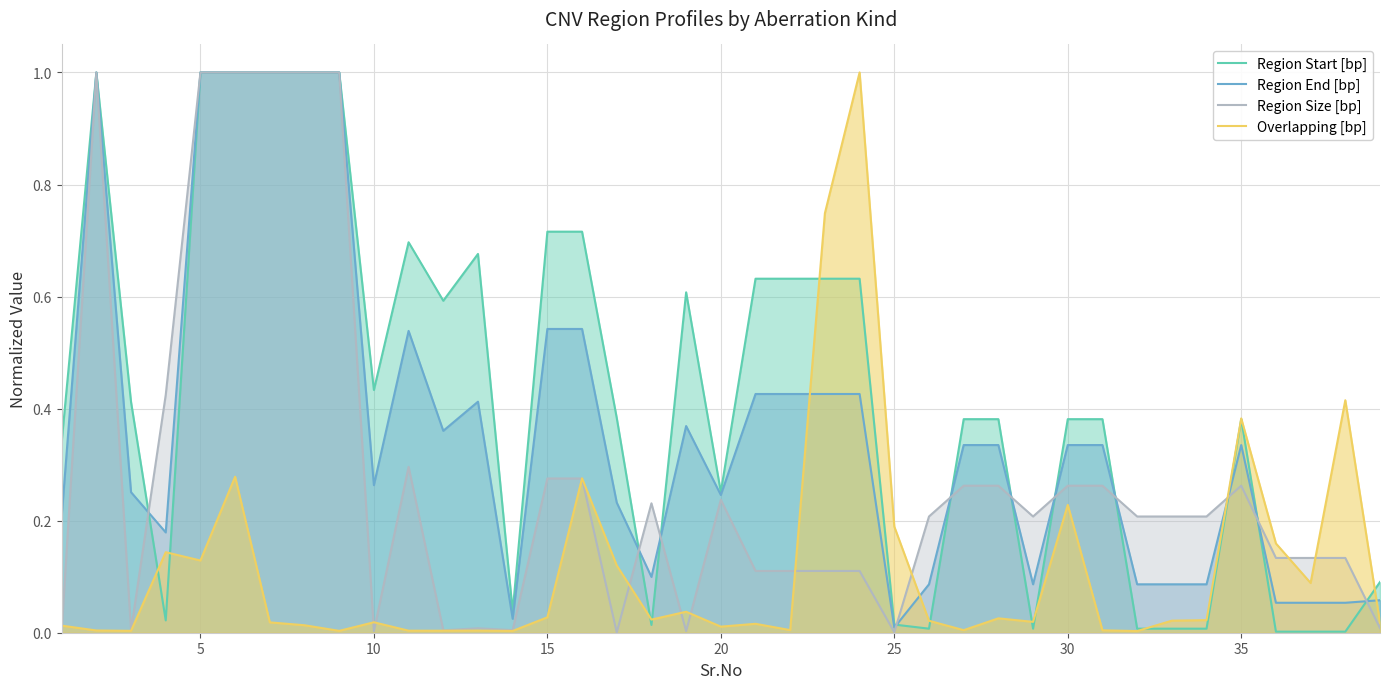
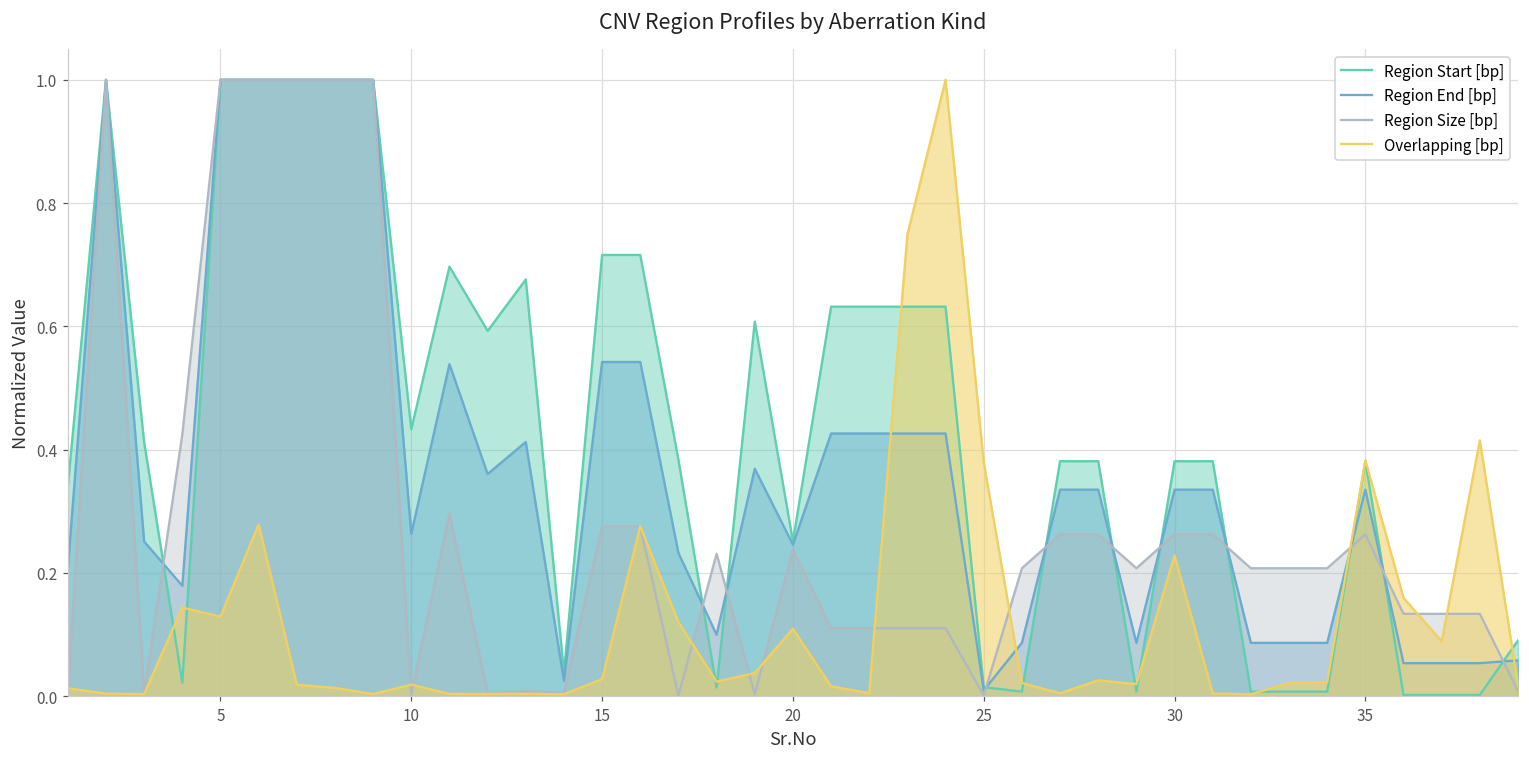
Overlapping [bp], 20: 0.01 -> 0.11
Overlapping [bp], 25: 0.19 -> 0.38
